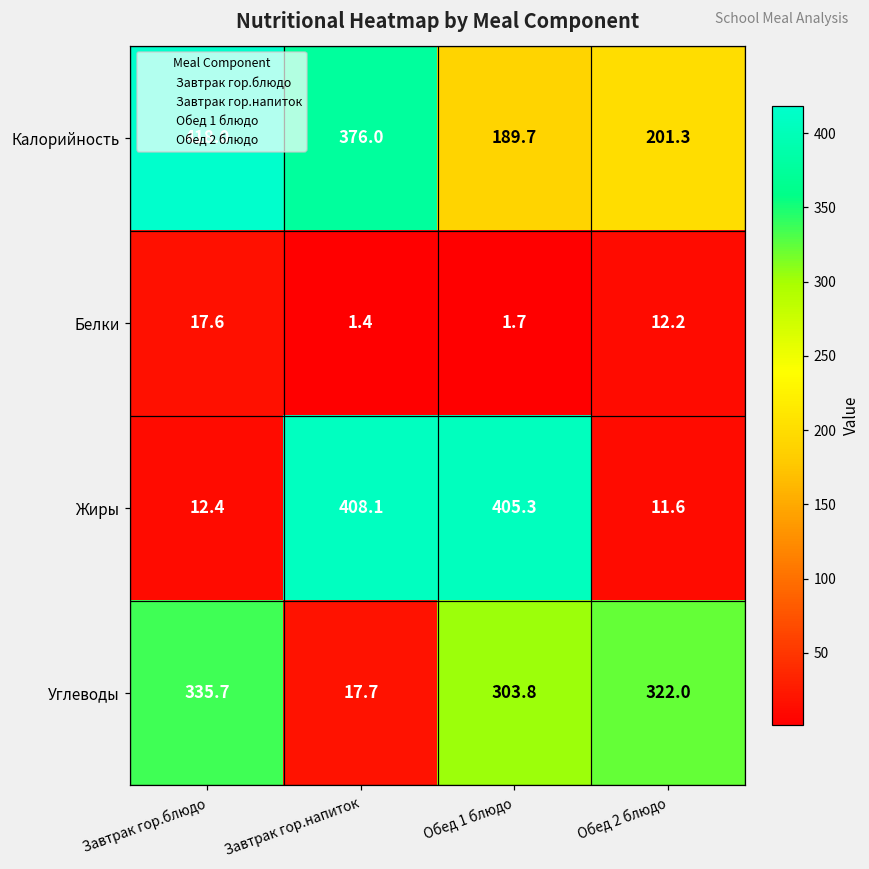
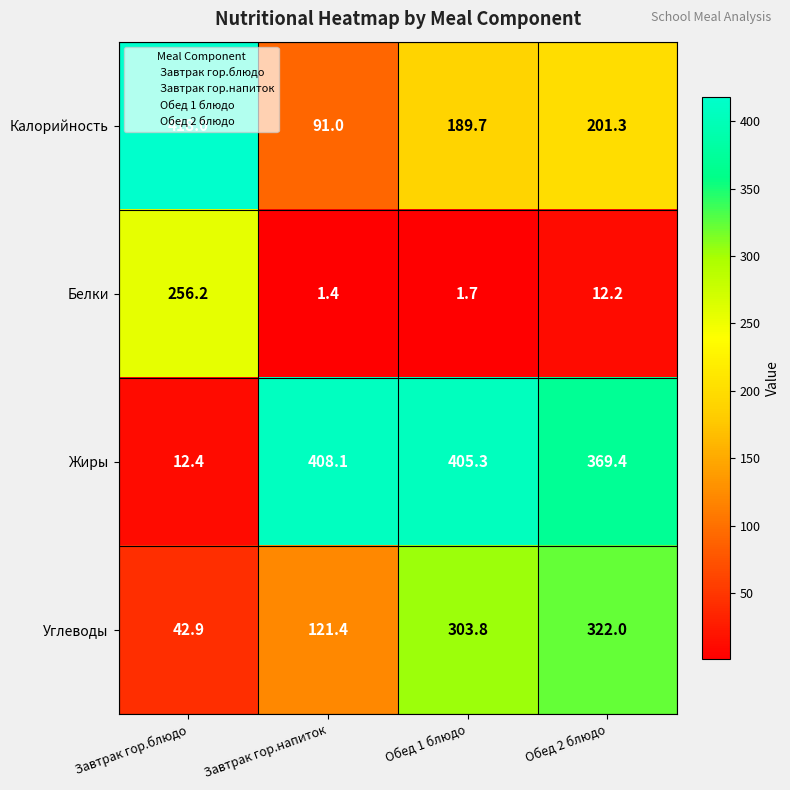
Калорийность, Завтрак гор.напиток: 376.0 -> 91.0
Белки, Завтрак гор.блюдо: 17.6 -> 256.2
Жиры, Обед 2 блюдо: 11.6 -> 369.4
Углеводы, Завтрак гор.блюдо: 335.7 -> 42.9
Углеводы, Завтрак гор.напиток: 17.7 -> 121.4
